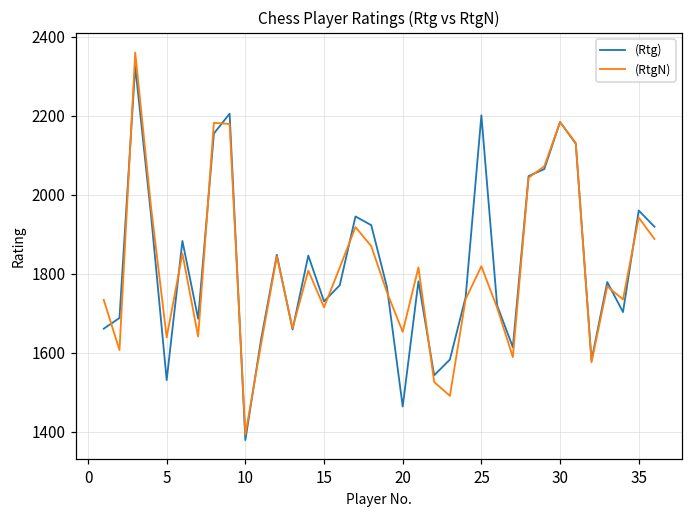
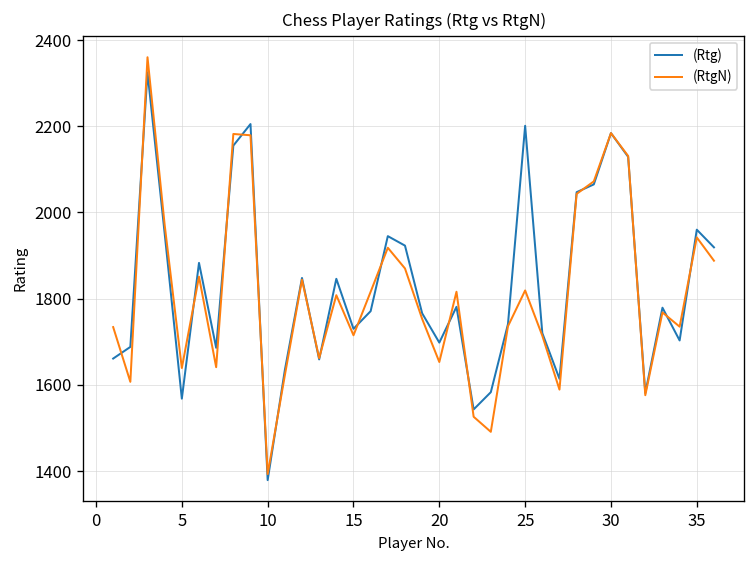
(Rtg), 5: 1530 -> 1570
(Rtg), 20: 1460 -> 1700
